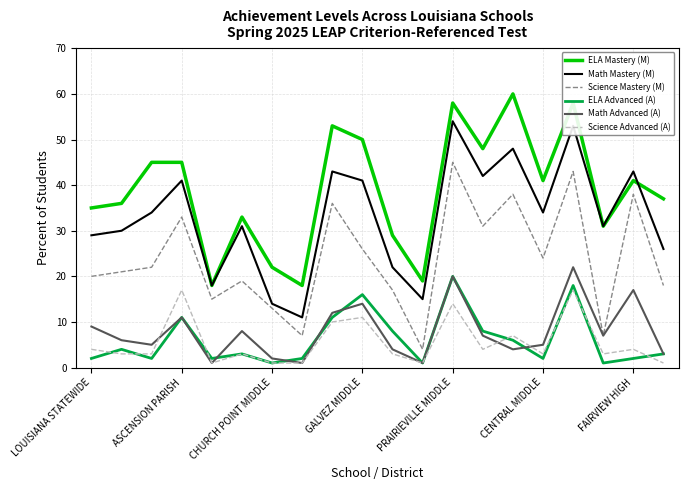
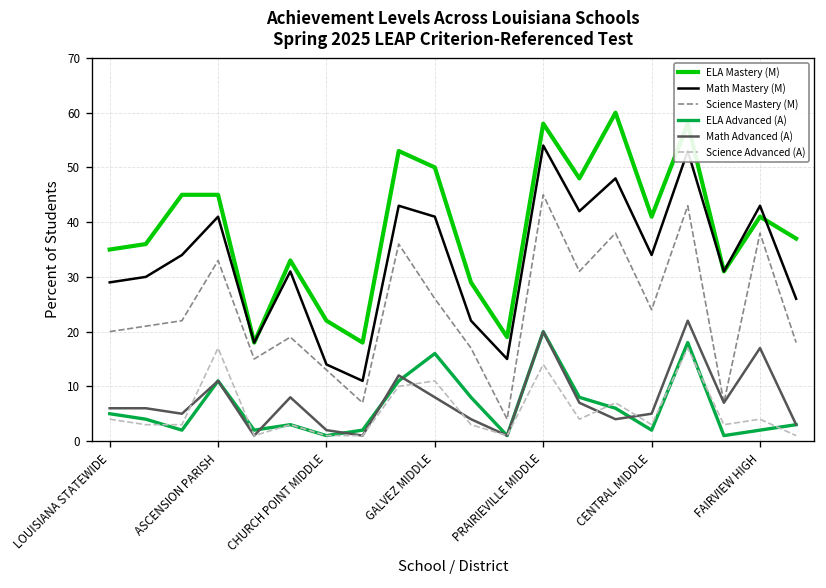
ELA Advanced (A), LOUISIANA STATEWIDE: 2 -> 5
Math Advanced (A), LOUISIANA STATEWIDE: 9 -> 6
Math Advanced (A), GALVEZ MIDDLE: 14 -> 8
